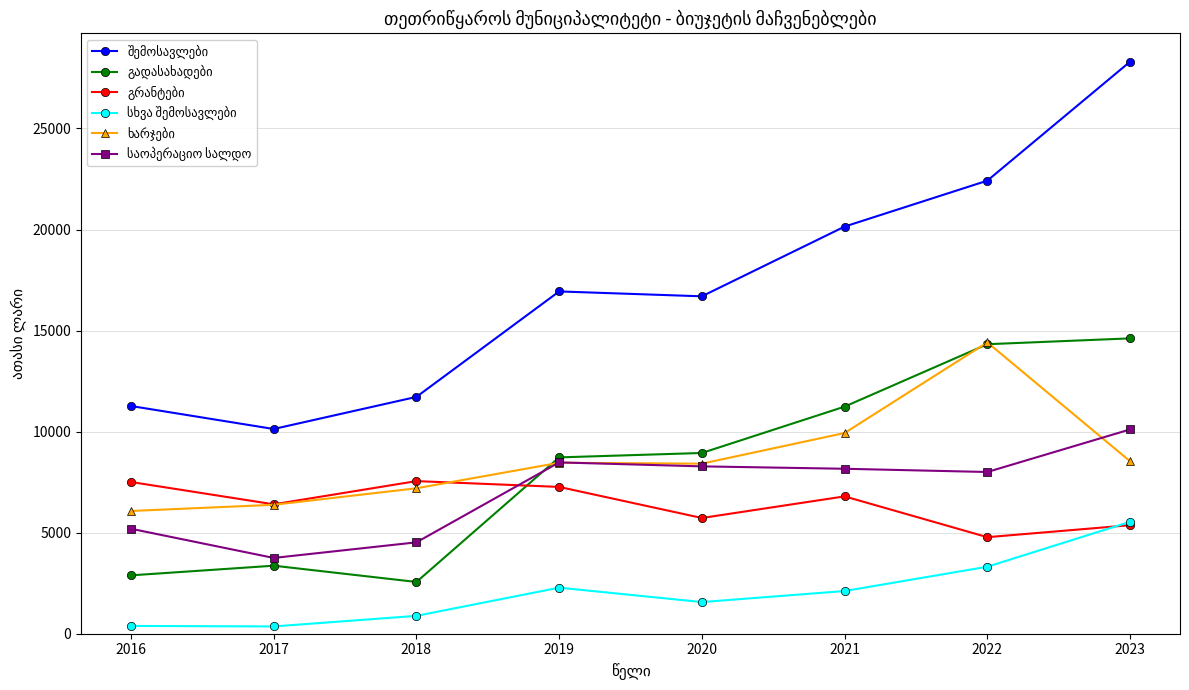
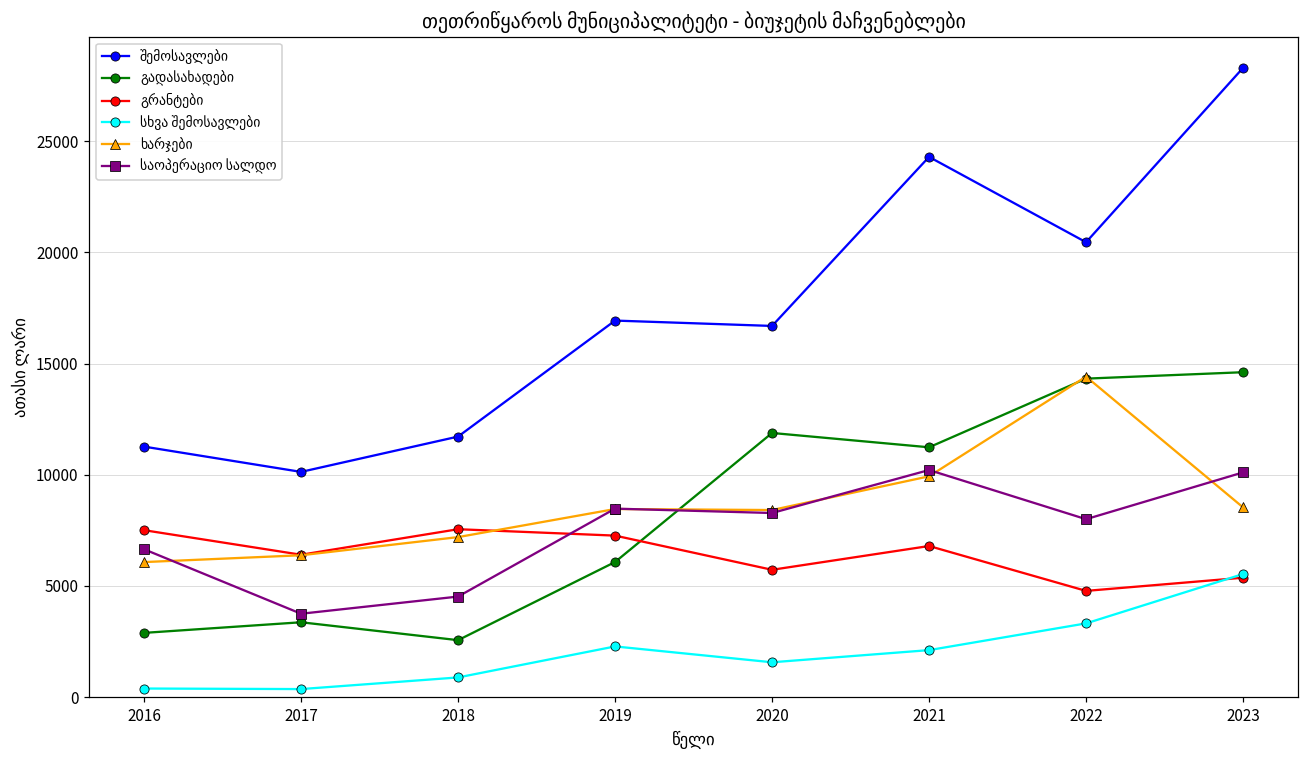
საოპერაციო სალდო, 2016: 5200 -> 6700
გადასახადები, 2019: 8700 -> 6100
გადასახადები, 2020: 8900 -> 11900
შემოსავლები, 2021: 20100 -> 24300
საოპერაციო სალდო, 2021: 8200 -> 10200
შემოსავლები, 2022: 22400 -> 20500
